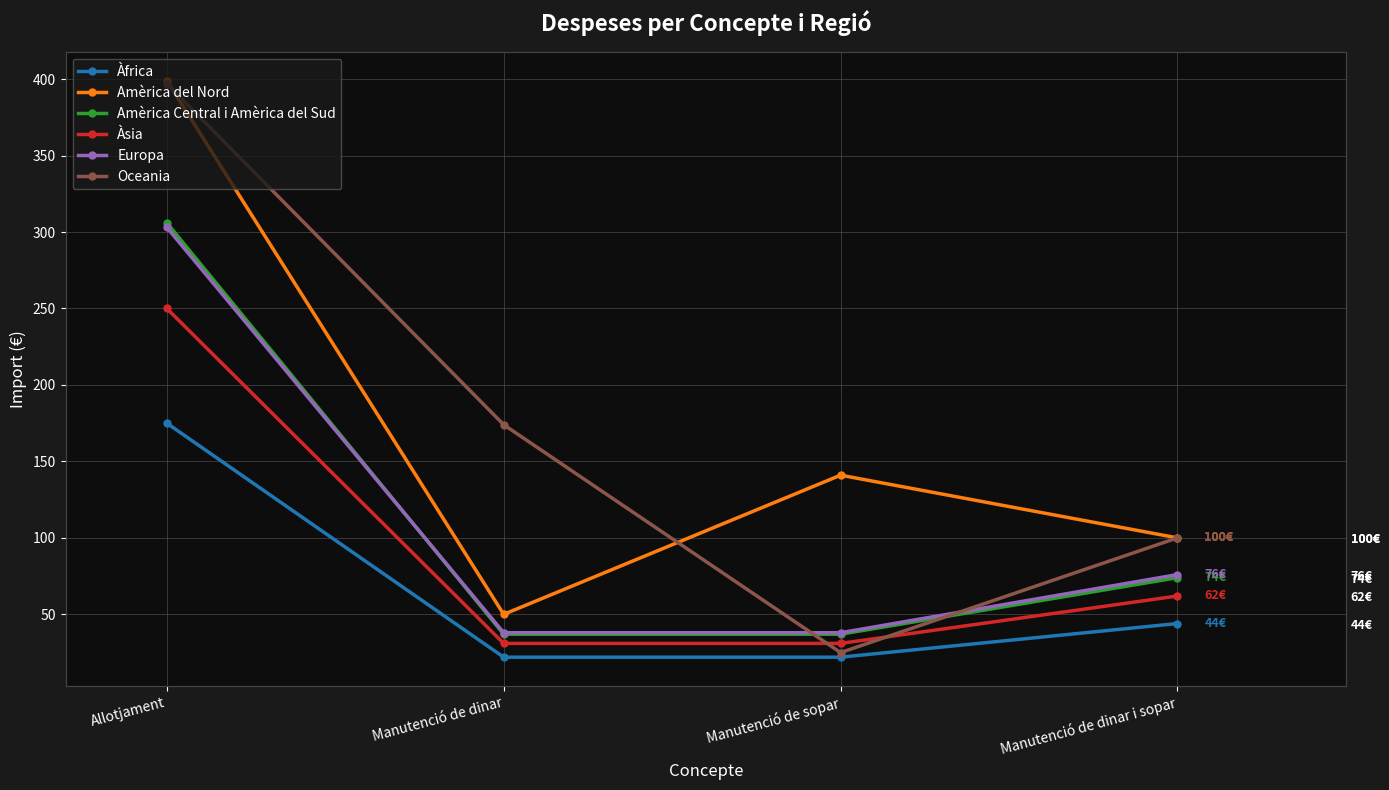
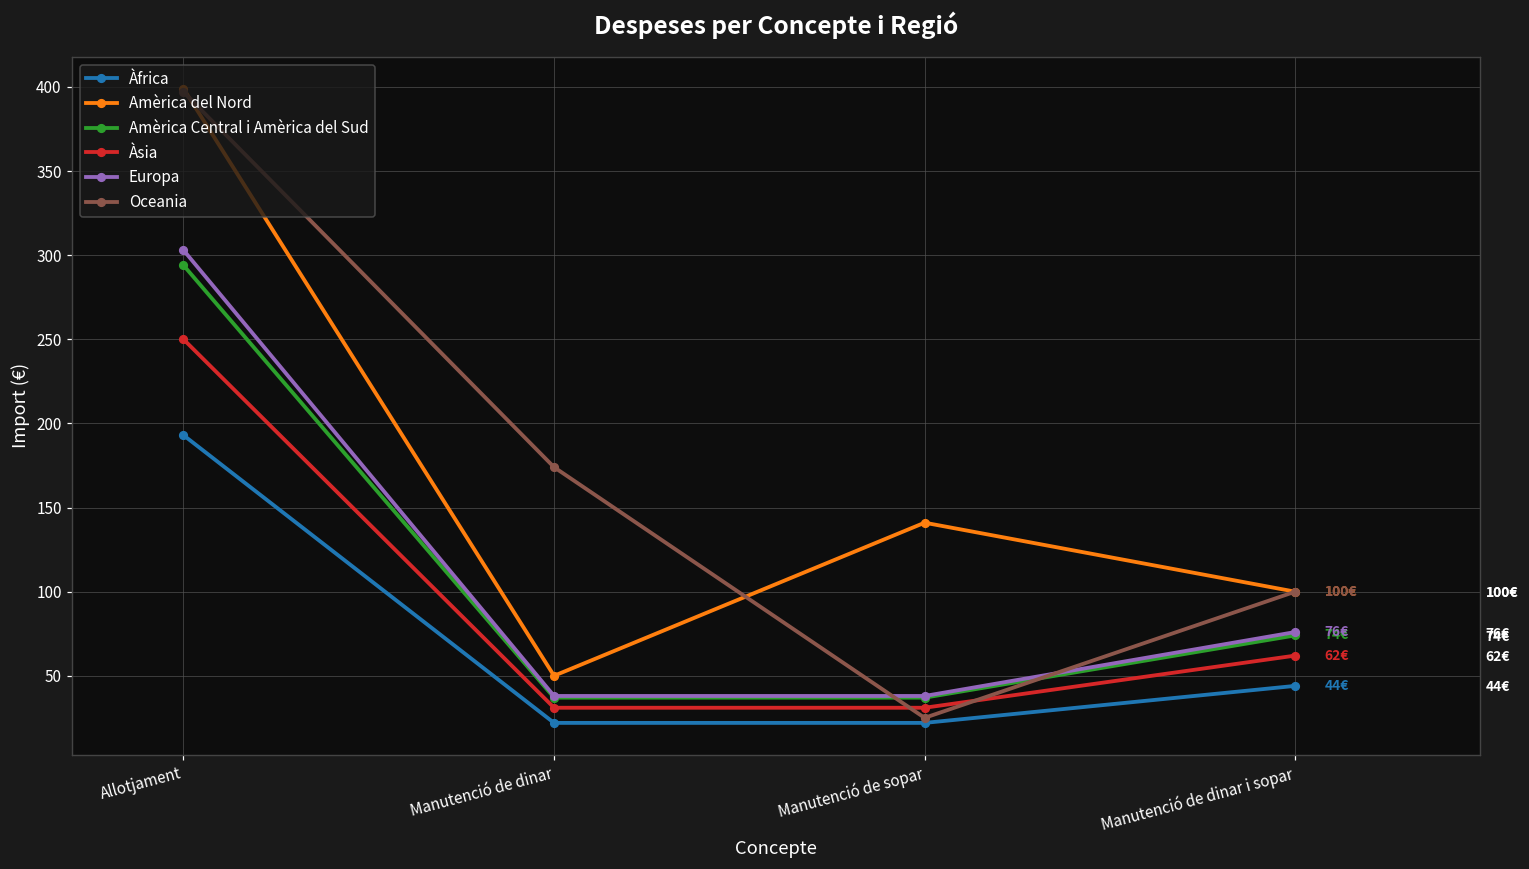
Àfrica, Allotjament: 175 -> 193
Amèrica Central i Amèrica del Sud, Allotjament: 306 -> 294
